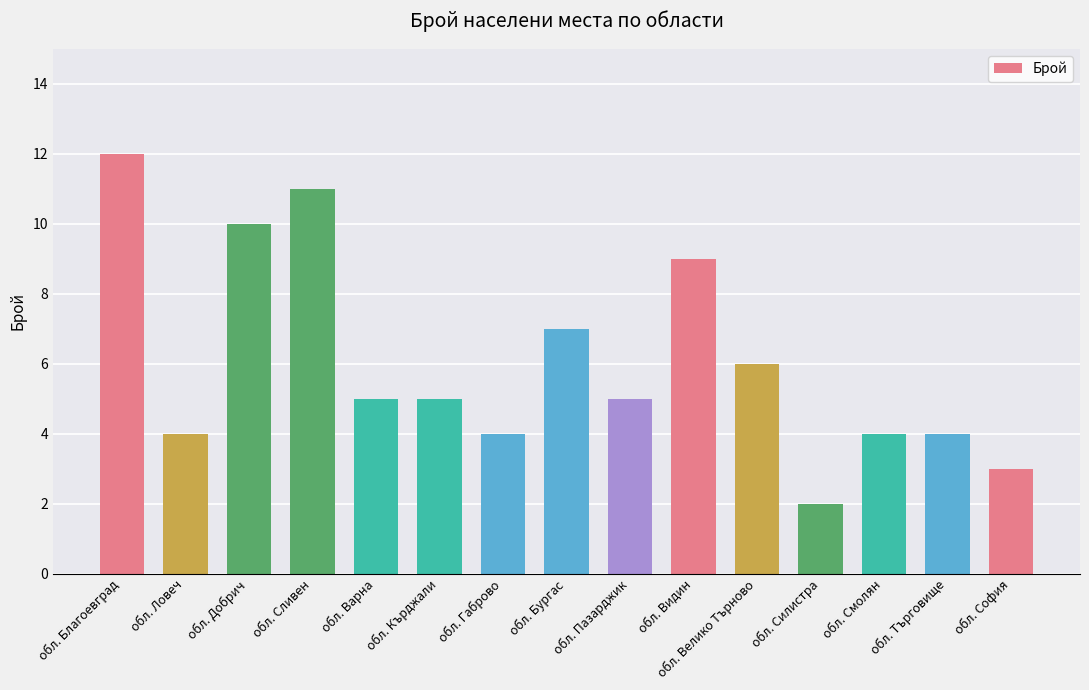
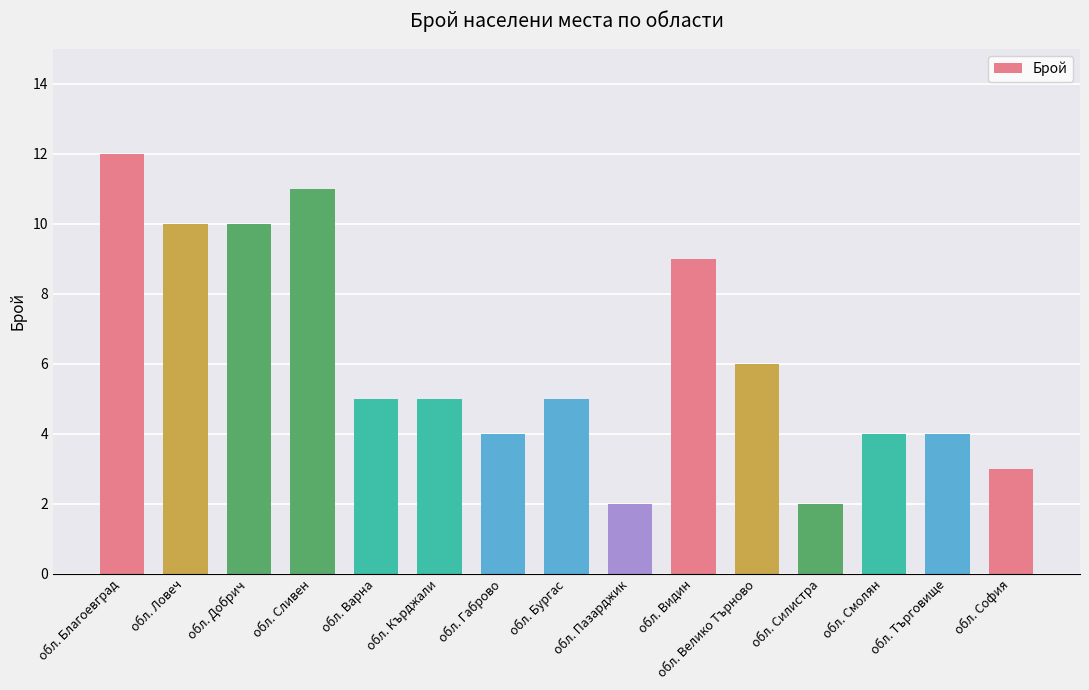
обл. Ловеч: 4 -> 10
обл. Бургас: 7 -> 5
обл. Пазарджик: 5 -> 2
